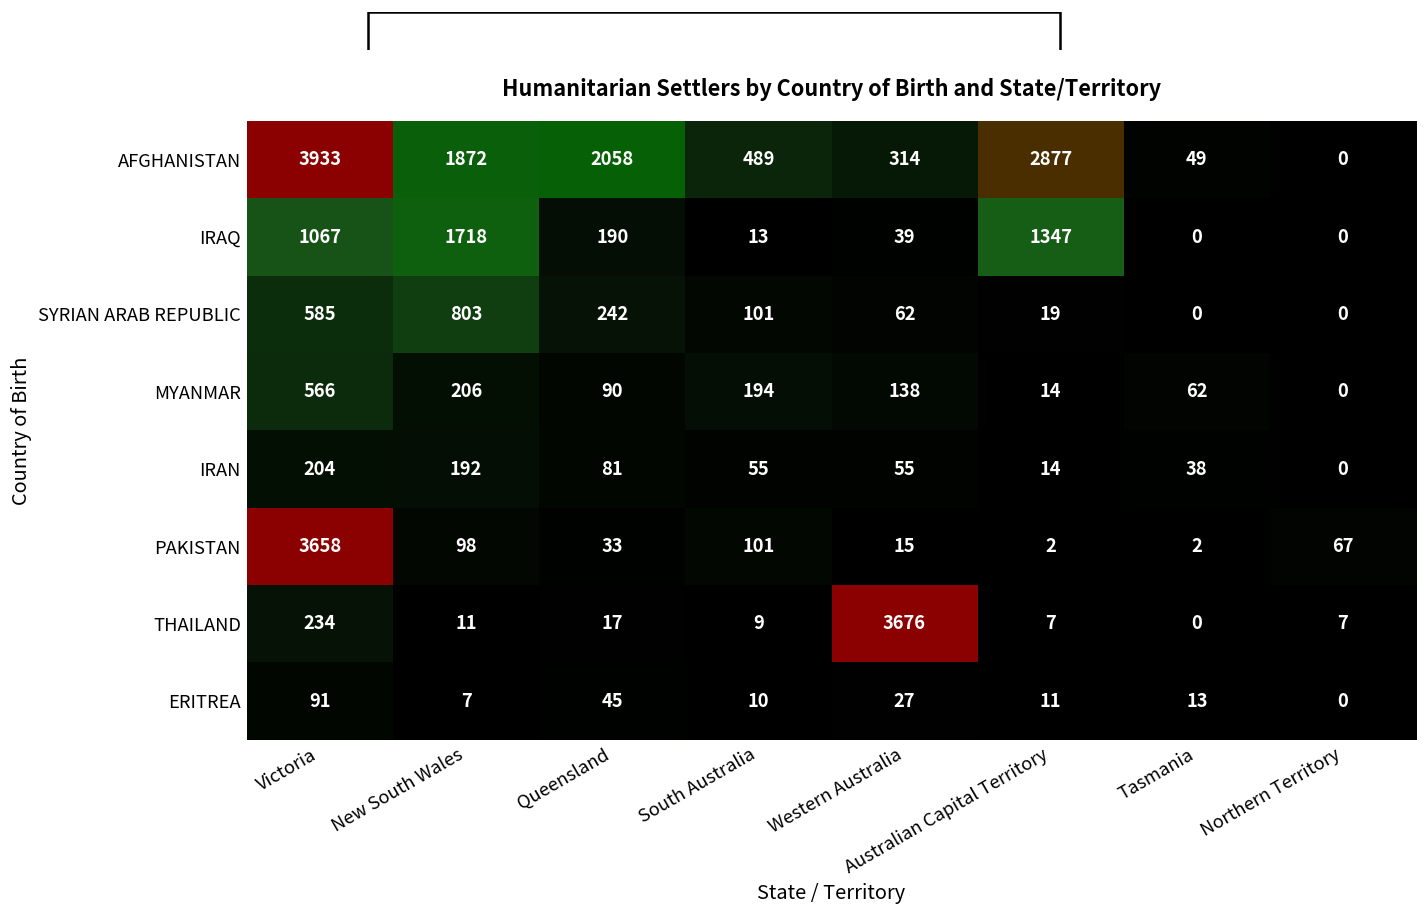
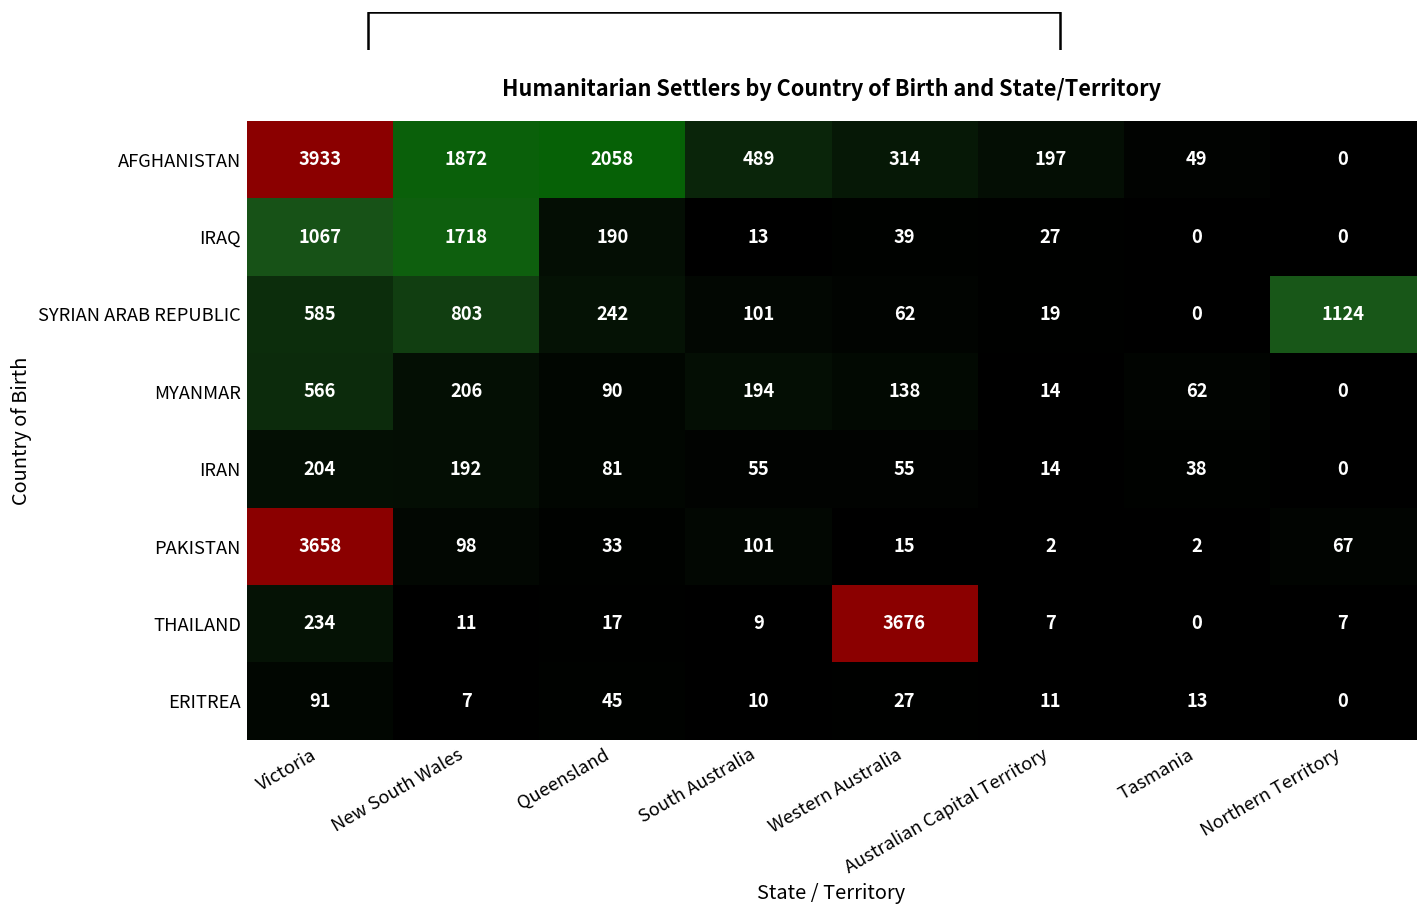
Humanitarian Settlers by Country of Birth and State/Territory, AFGHANISTAN, Australian Capital Territory: 2877 -> 197
Humanitarian Settlers by Country of Birth and State/Territory, IRAQ, Australian Capital Territory: 1347 -> 27
Humanitarian Settlers by Country of Birth and State/Territory, SYRIAN ARAB REPUBLIC, Northern Territory: 0 -> 1124
